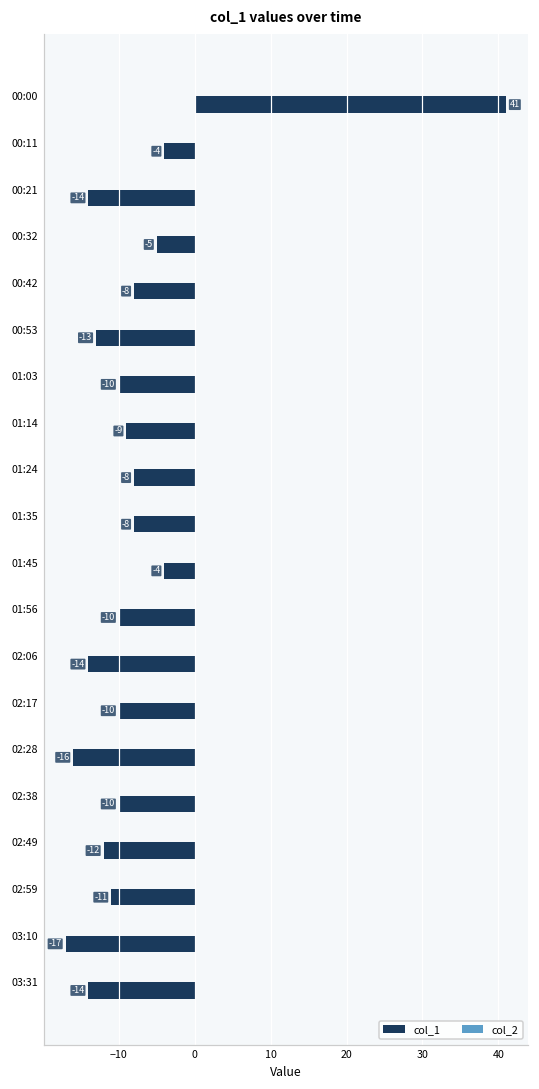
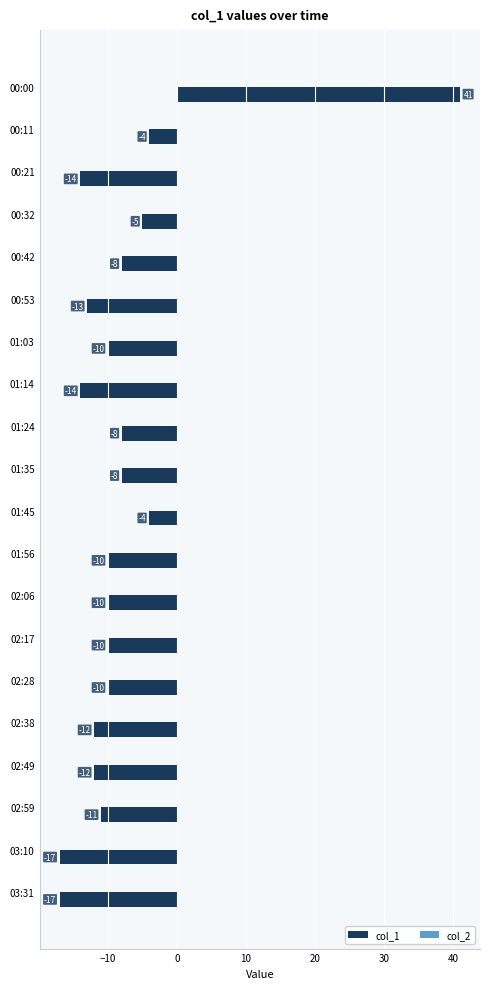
col_1, 01:14: -9 -> -14
col_1, 02:06: -14 -> -10
col_1, 02:28: -16 -> -10
col_1, 02:38: -10 -> -12
col_1, 03:31: -14 -> -17
